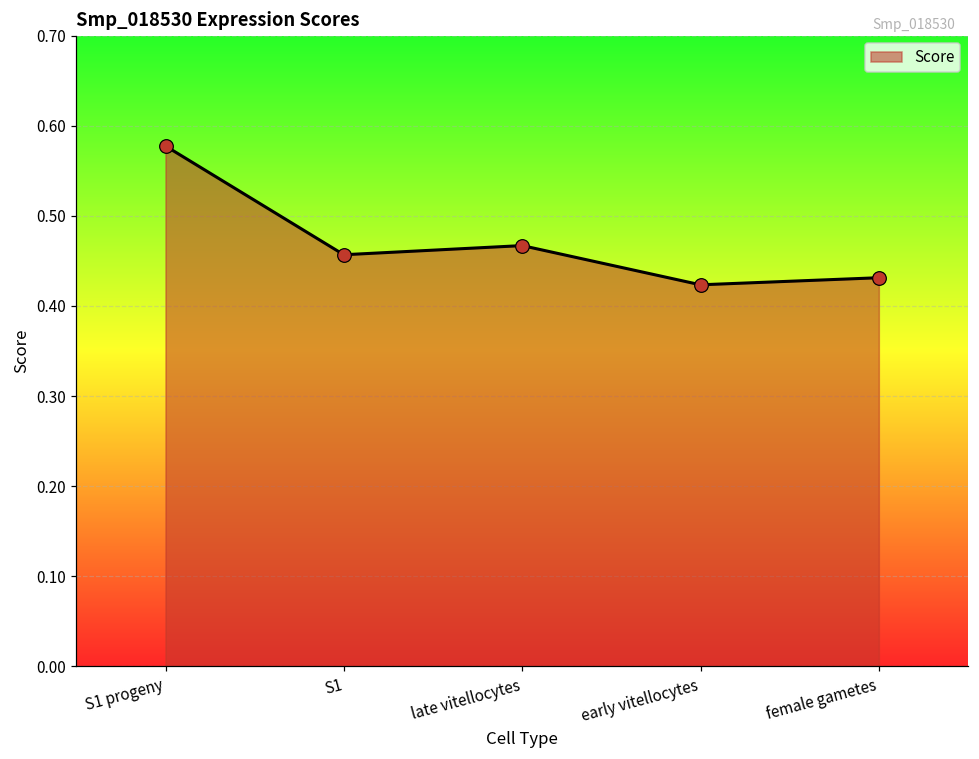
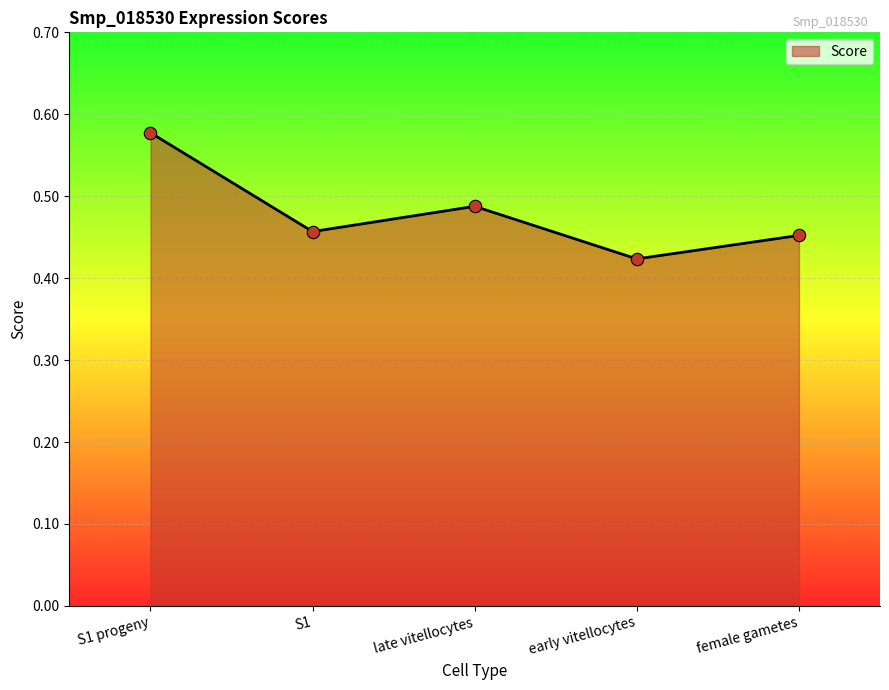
late vitellocytes: 0.47 -> 0.49
female gametes: 0.43 -> 0.45
